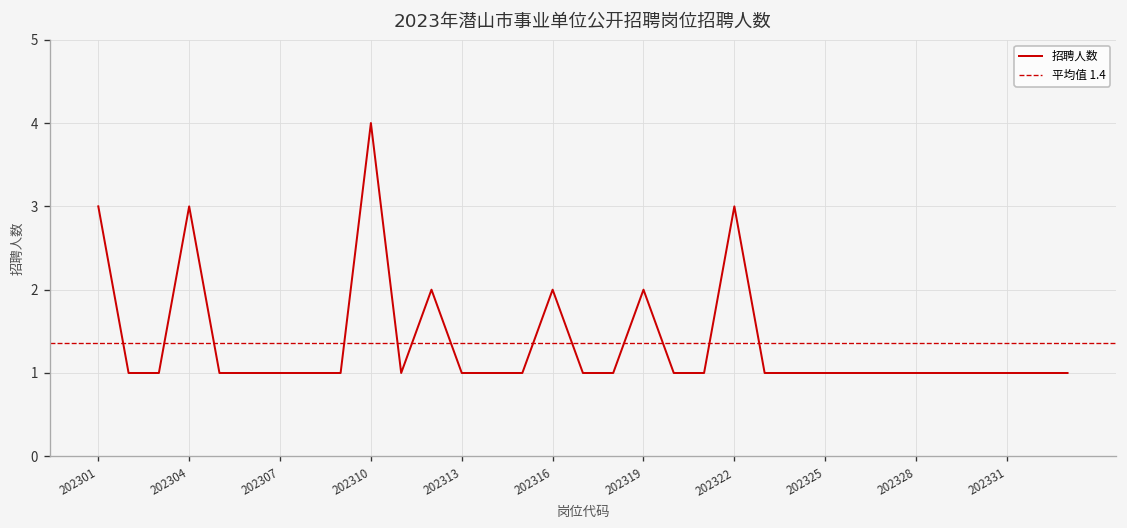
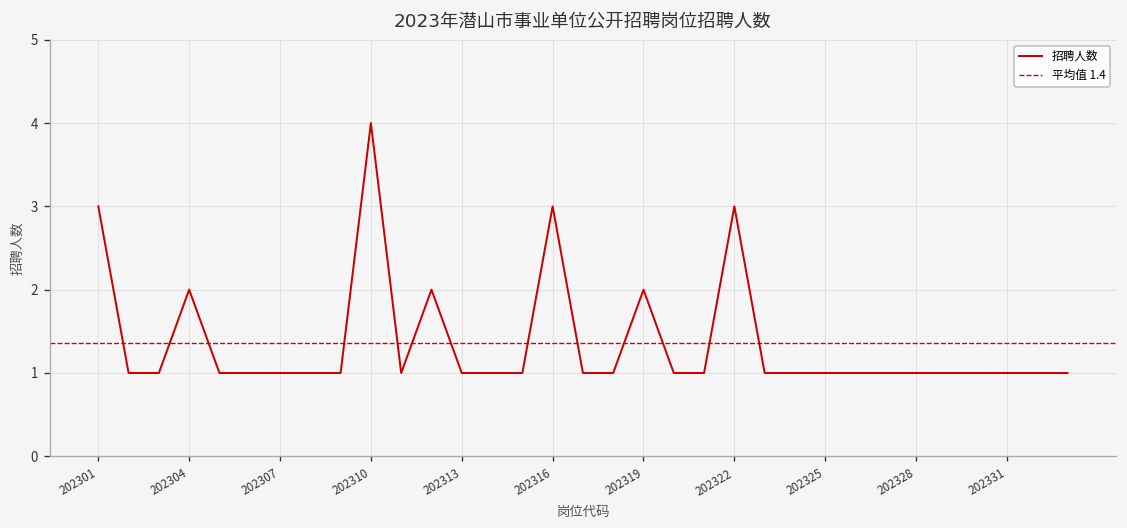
202304: 3 -> 2
202316: 2 -> 3
